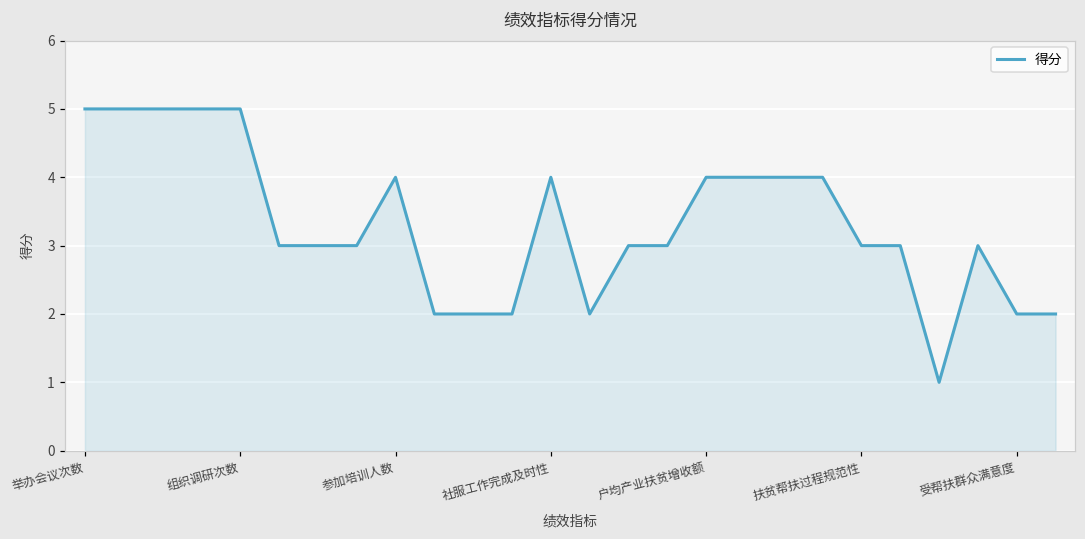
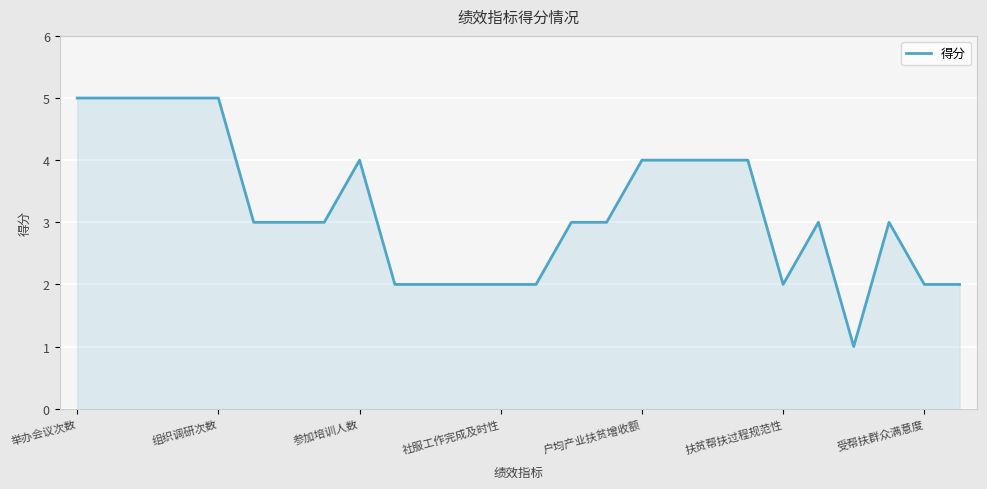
社服工作完成及时性: 4 -> 2
扶贫帮扶过程规范性: 3 -> 2
